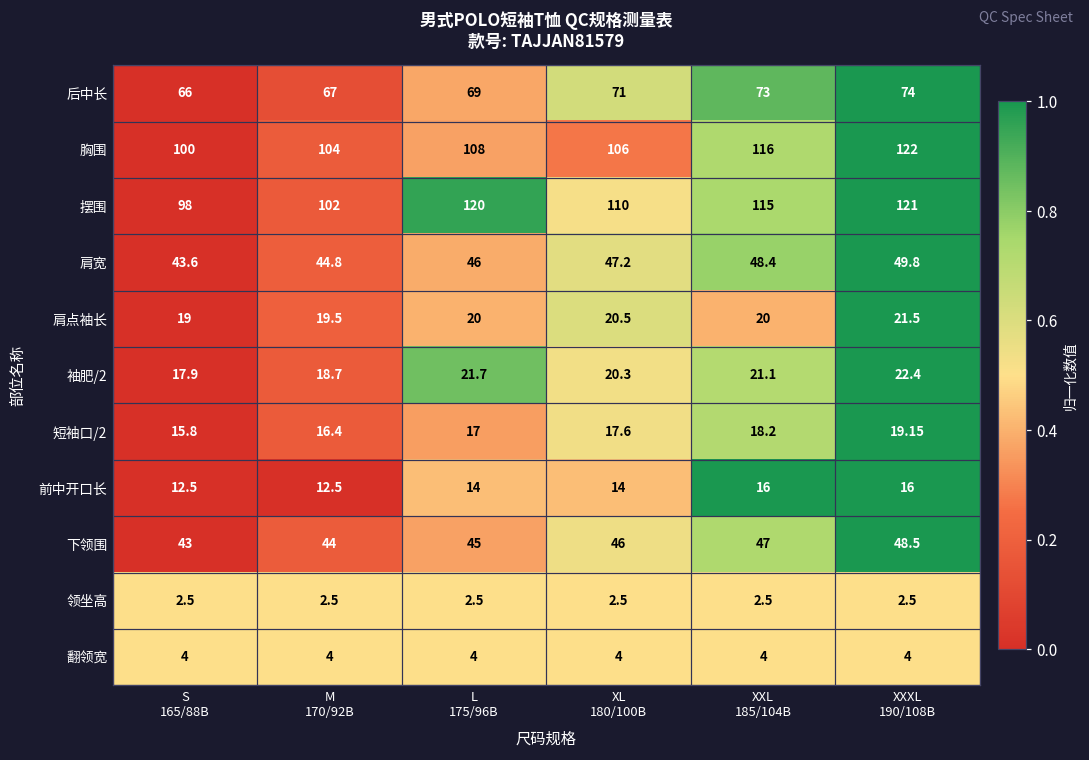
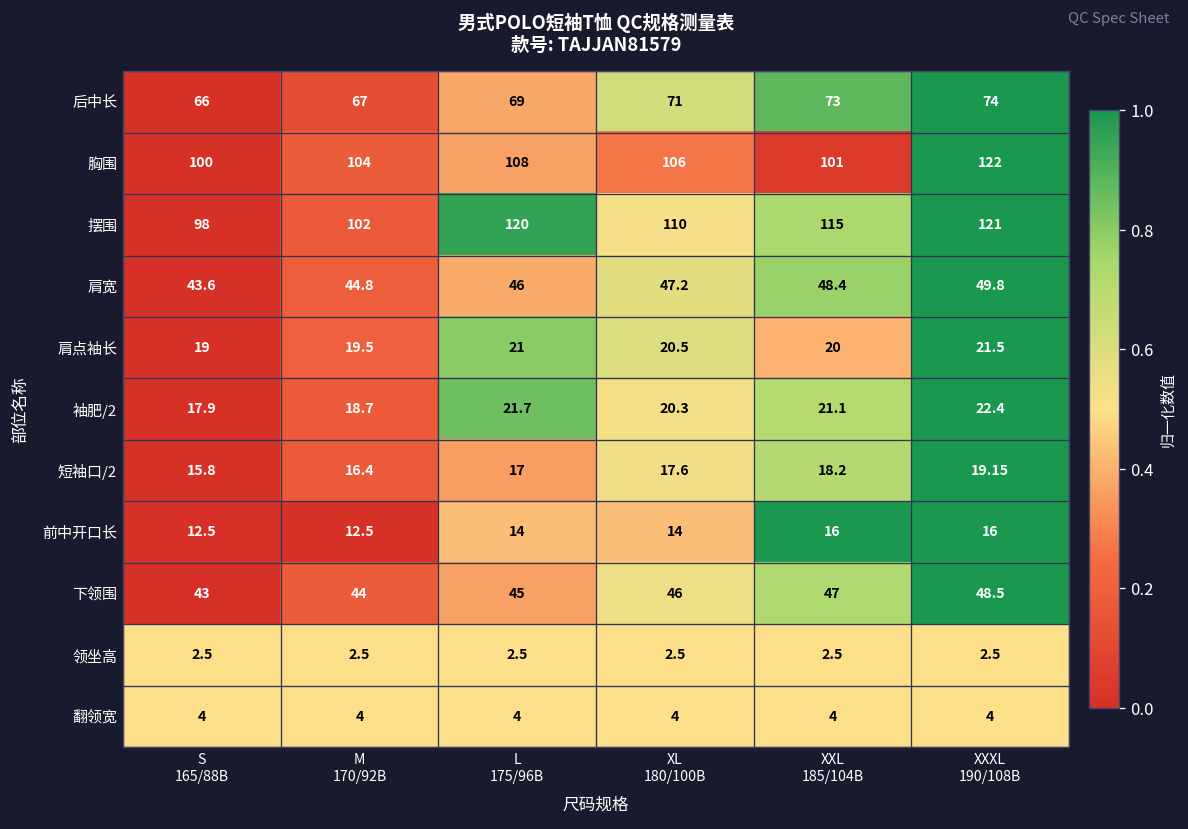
胸围, XXL 185/104B: 116 -> 101
肩点袖长, L 175/96B: 20 -> 21
